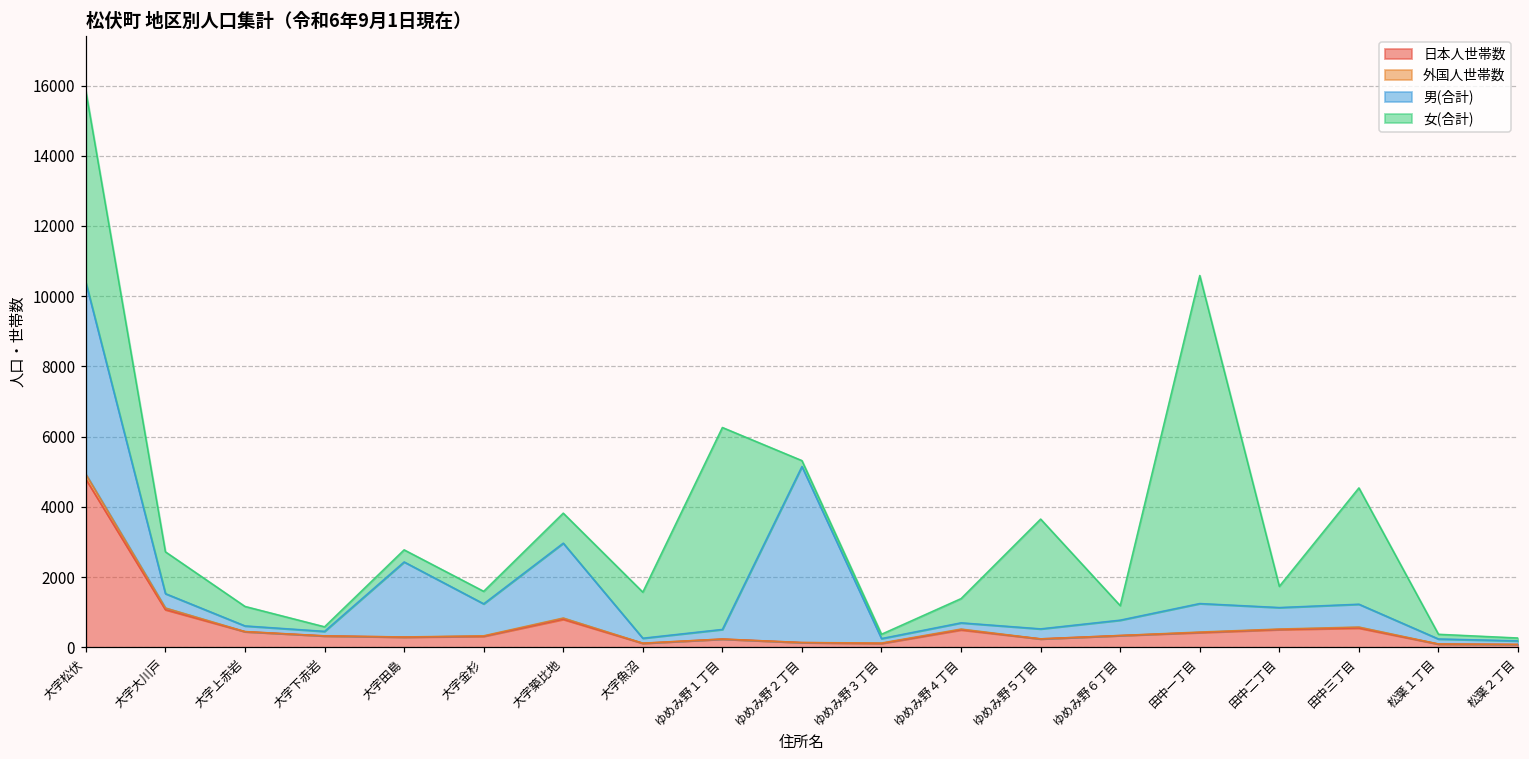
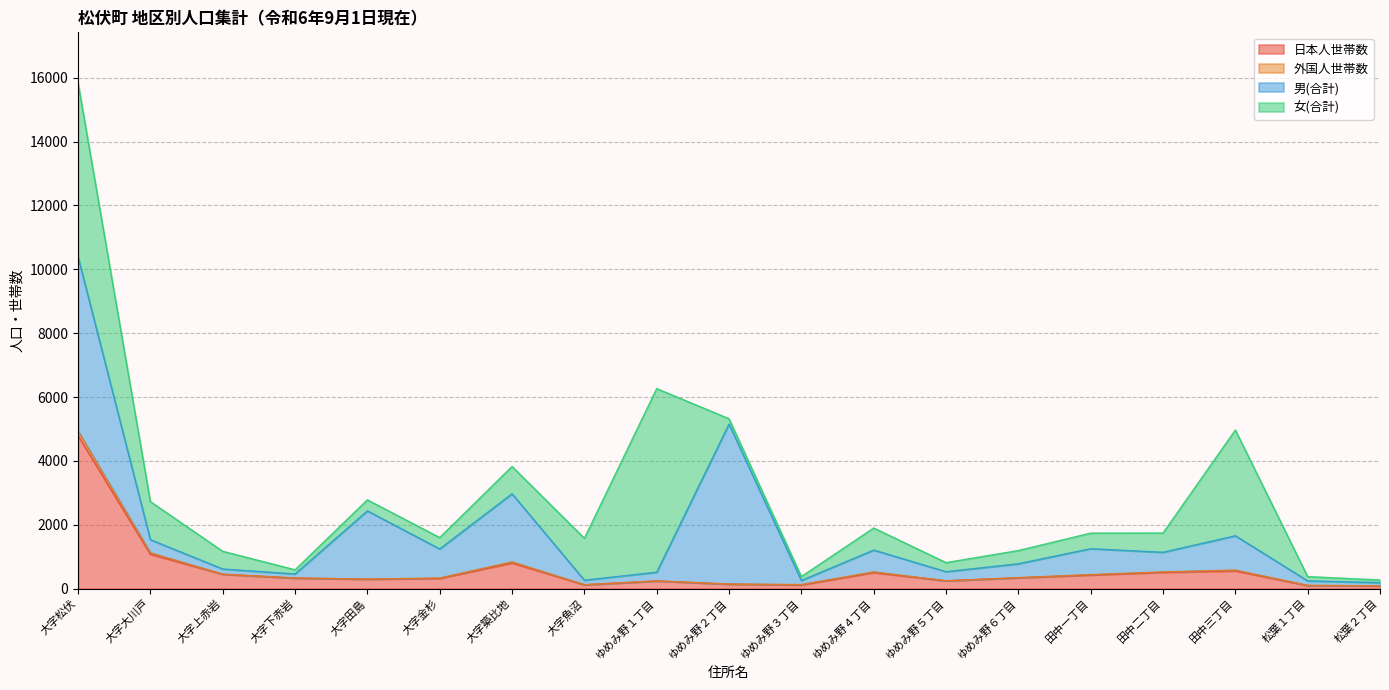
男(合計), ゆめみ野４丁目: 200 -> 700
女(合計), ゆめみ野５丁目: 3100 -> 300
女(合計), 田中一丁目: 9300 -> 500
男(合計), 田中三丁目: 700 -> 1100
